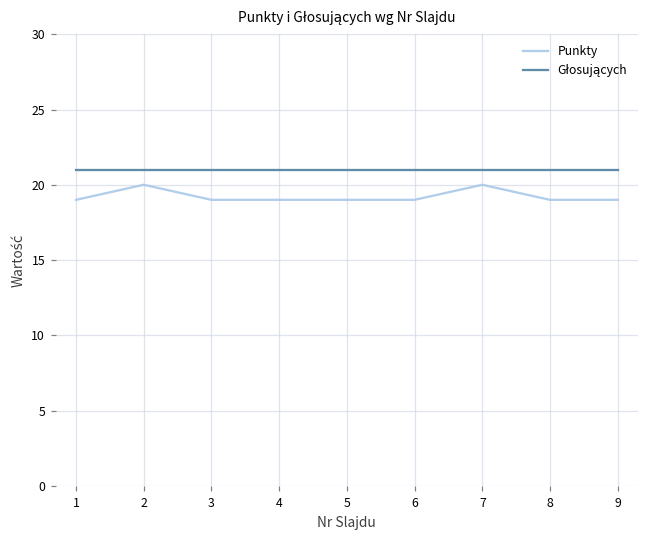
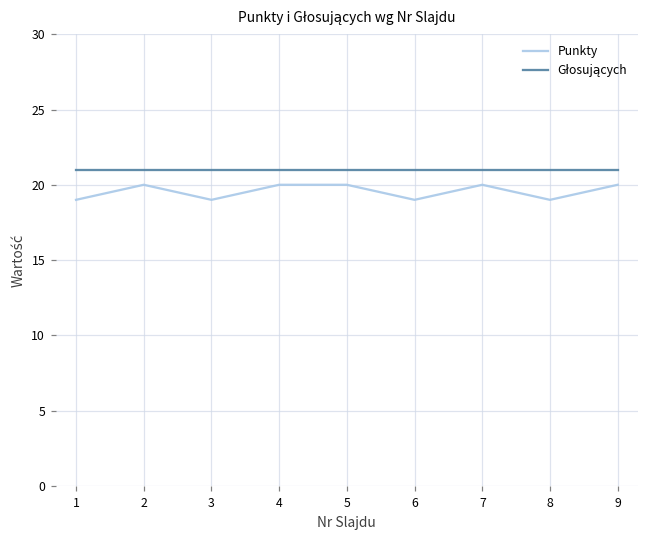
Punkty, 4: 19 -> 20
Punkty, 5: 19 -> 20
Punkty, 9: 19 -> 20
